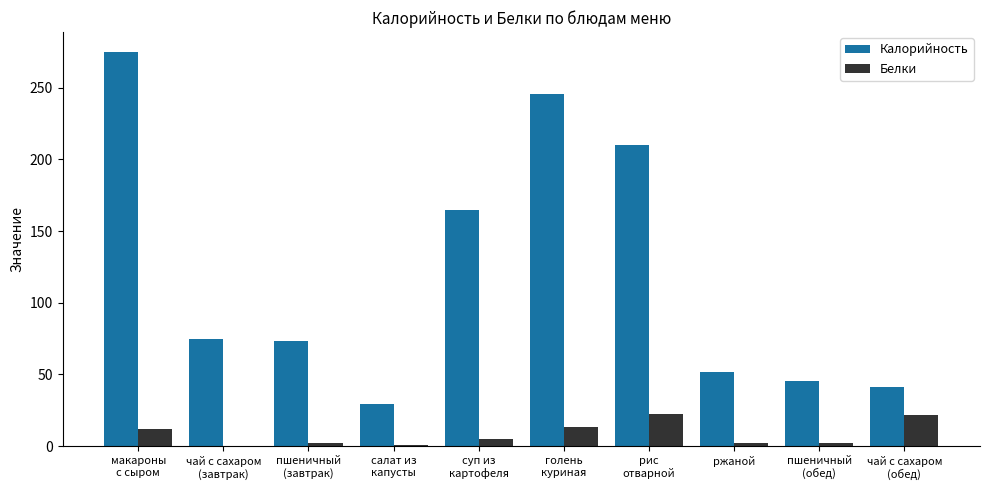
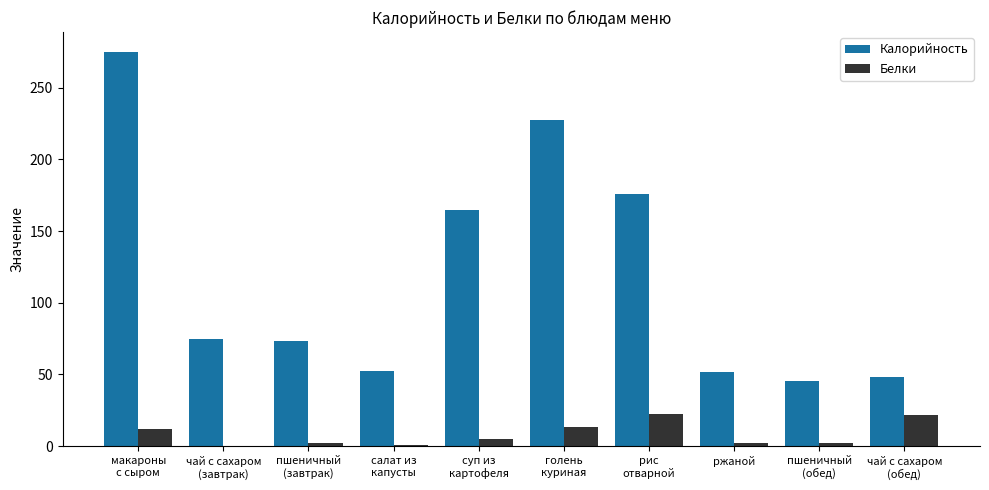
Калорийность, салат из капусты: 29 -> 52
Калорийность, голень куриная: 246 -> 228
Калорийность, рис отварной: 210 -> 176
Калорийность, чай с сахаром (обед): 42 -> 48
